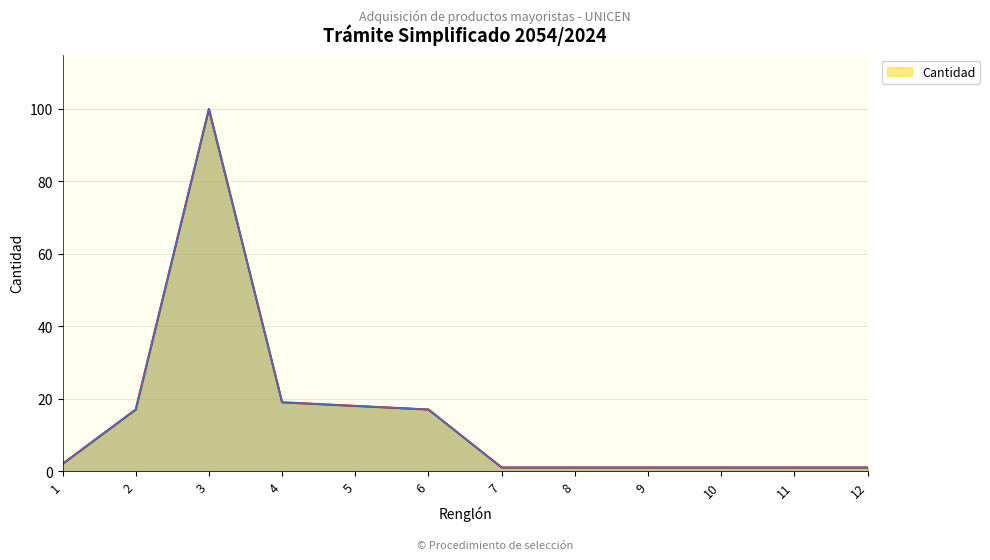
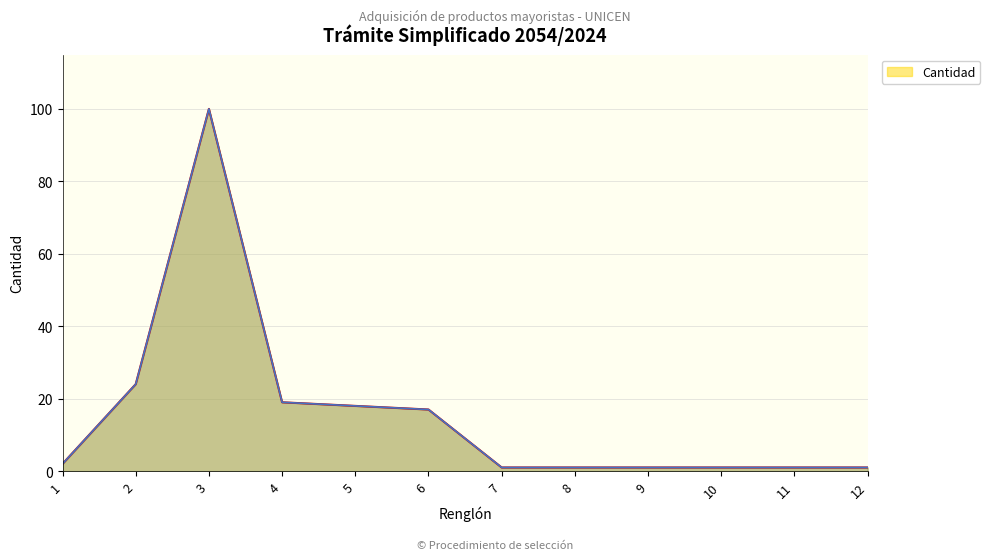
2: 17 -> 24
